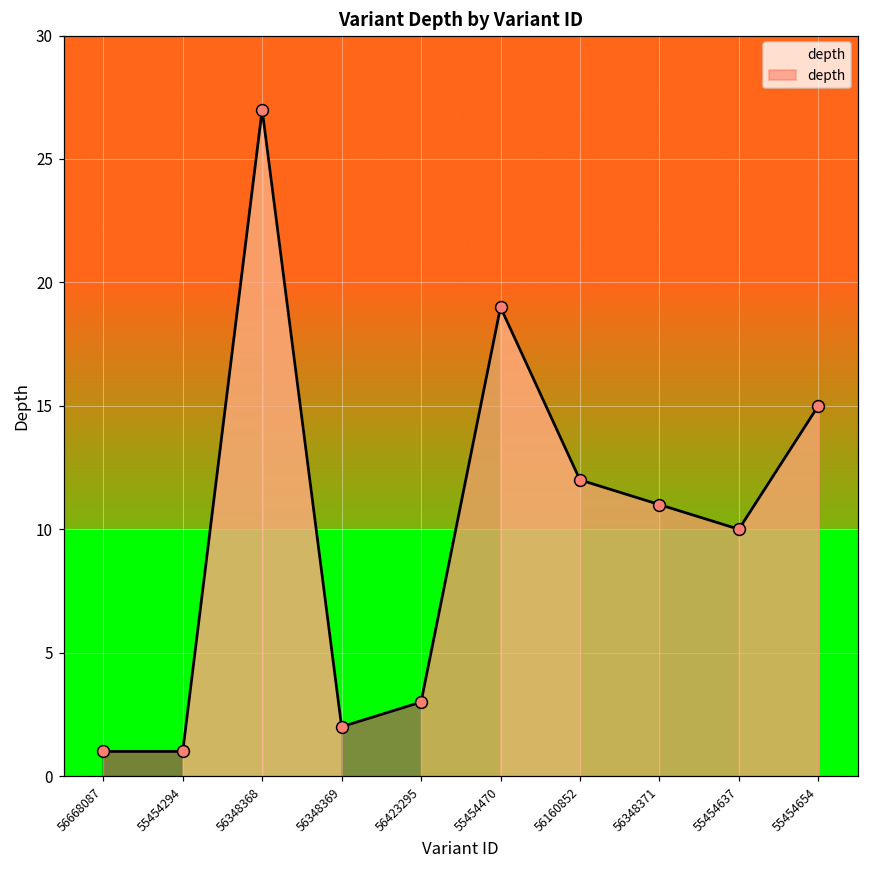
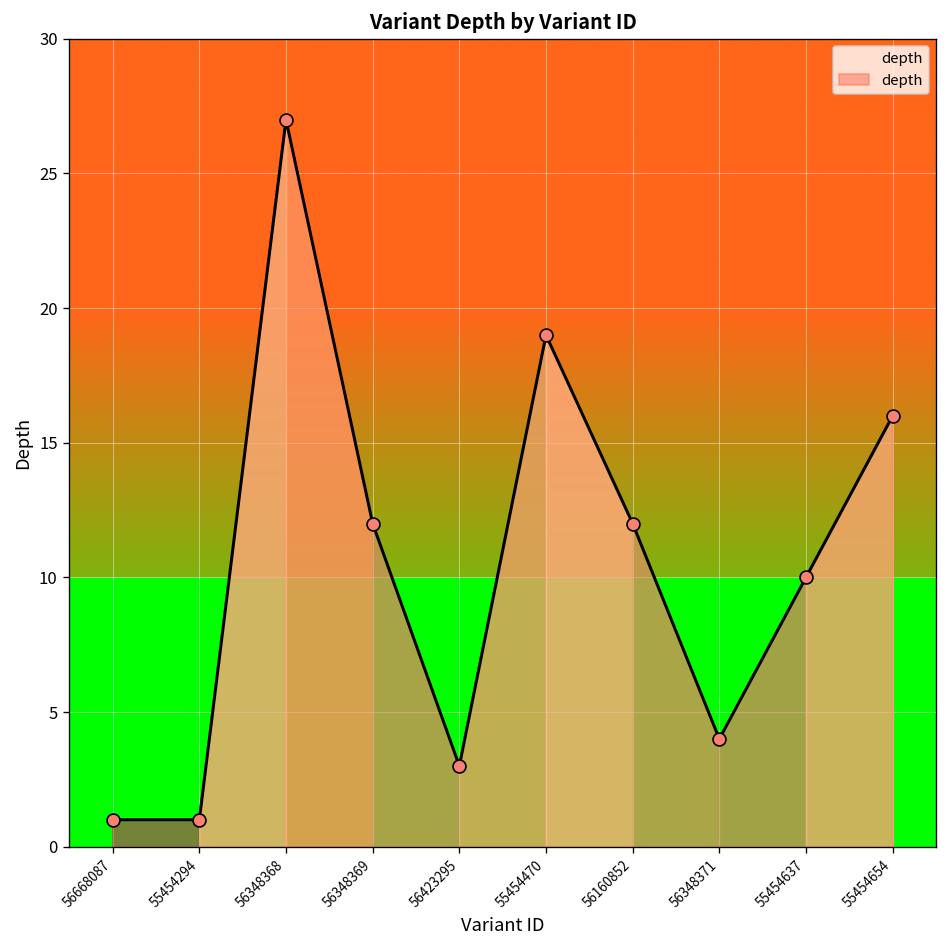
depth, 56348369: 2 -> 12
depth, 56348371: 11 -> 4
depth, 55454654: 15 -> 16
